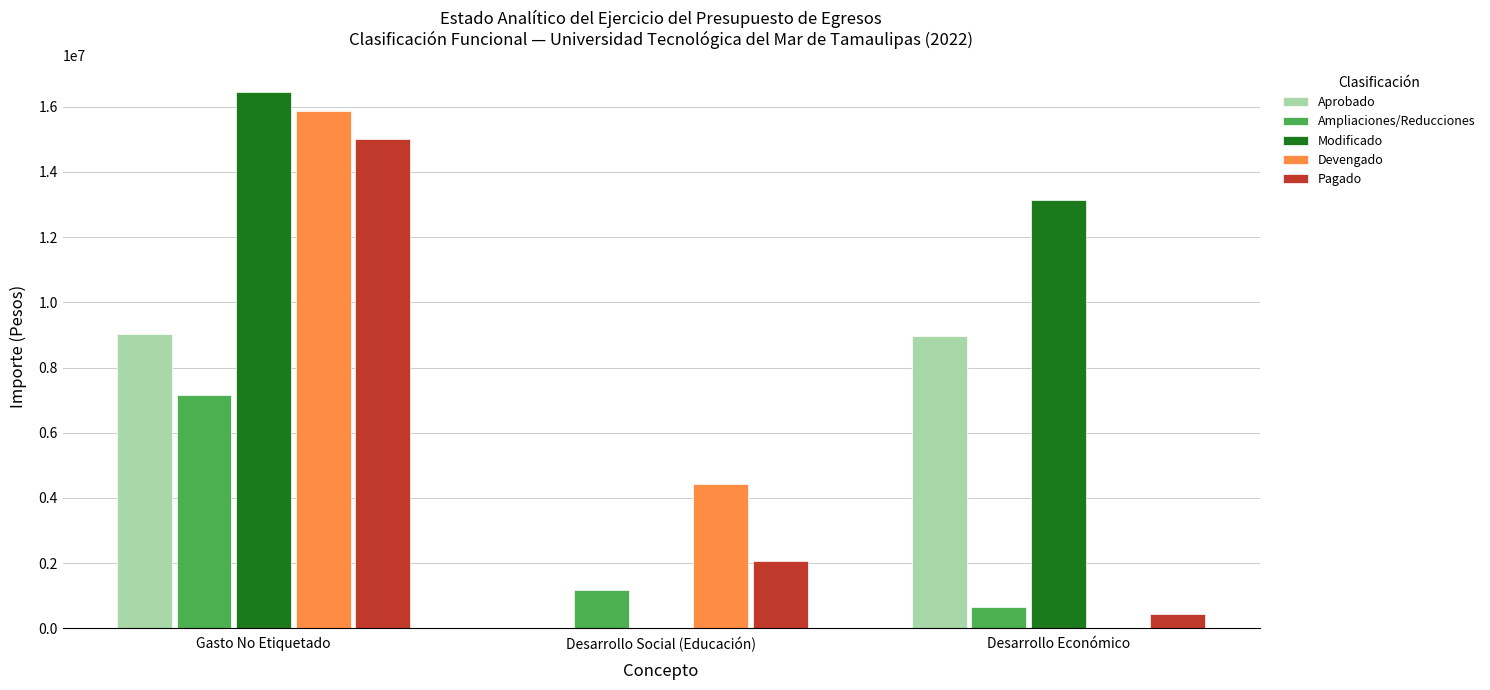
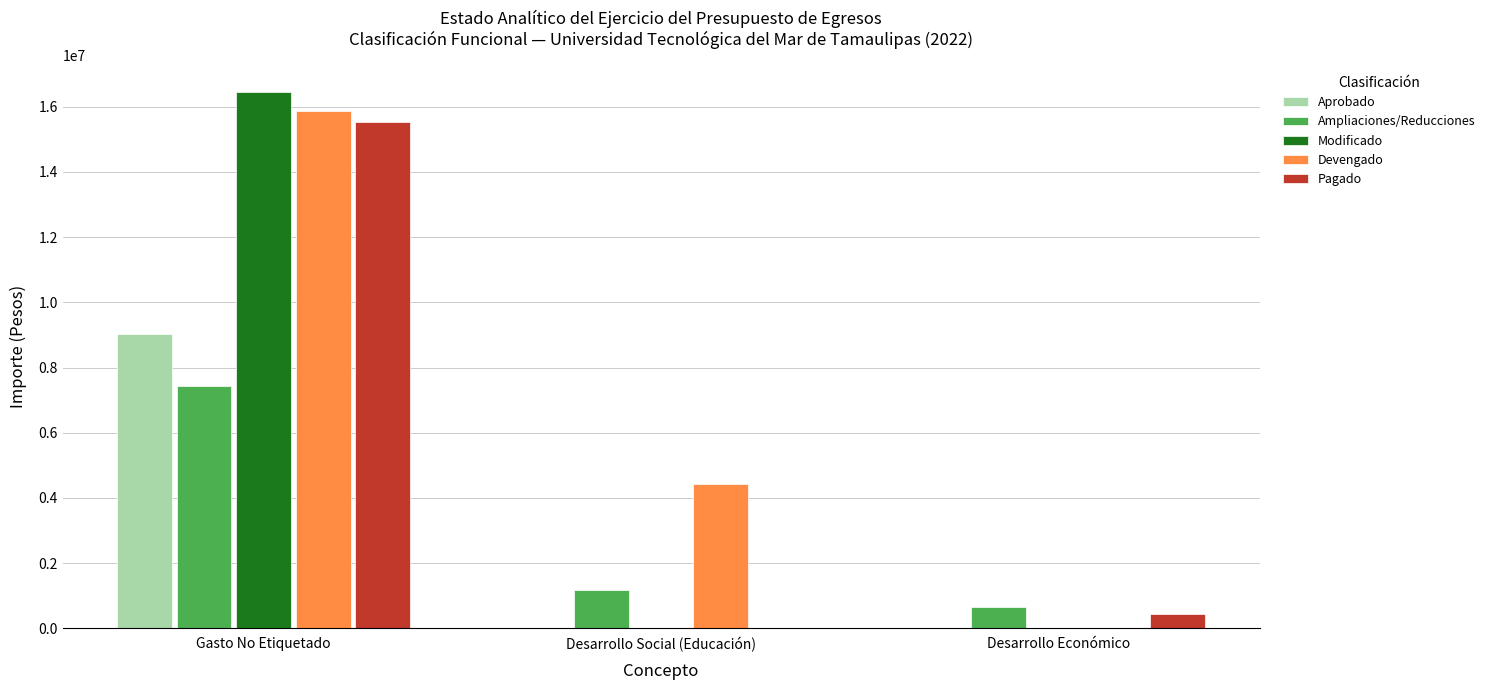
Ampliaciones/Reducciones, Gasto No Etiquetado: 7100000 -> 7400000
Pagado, Gasto No Etiquetado: 15000000 -> 15500000
Pagado, Desarrollo Social (Educación): 2100000 -> 0
Aprobado, Desarrollo Económico: 9000000 -> 0
Modificado, Desarrollo Económico: 13200000 -> 0
